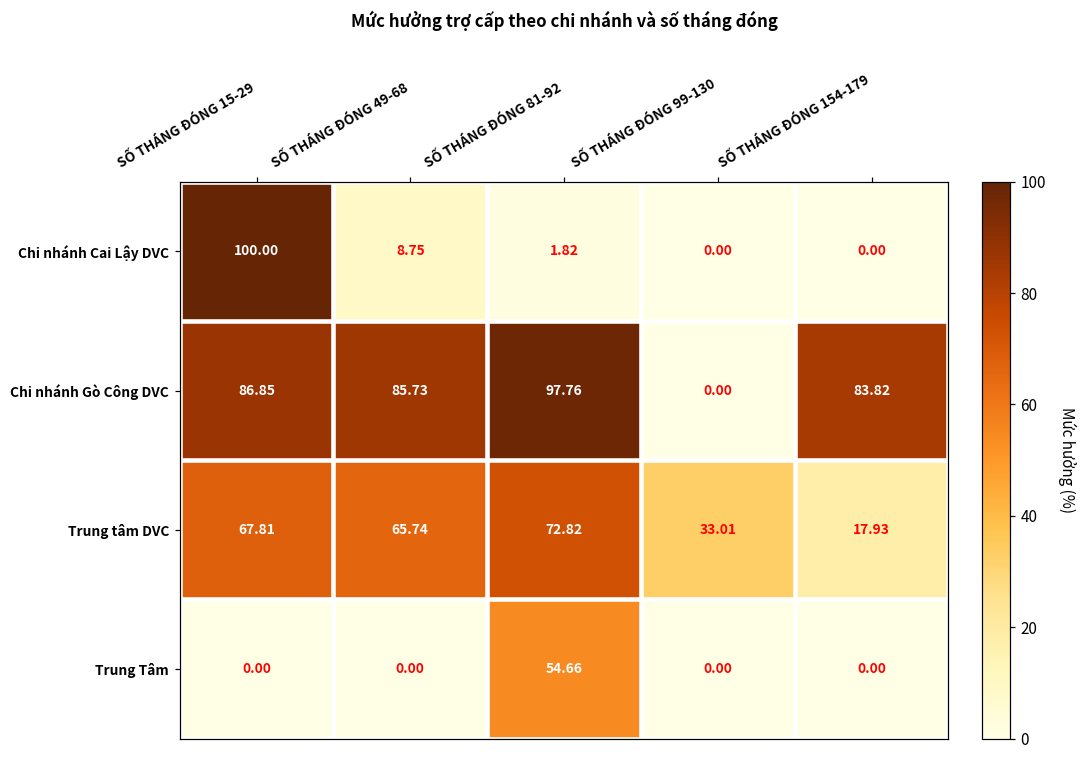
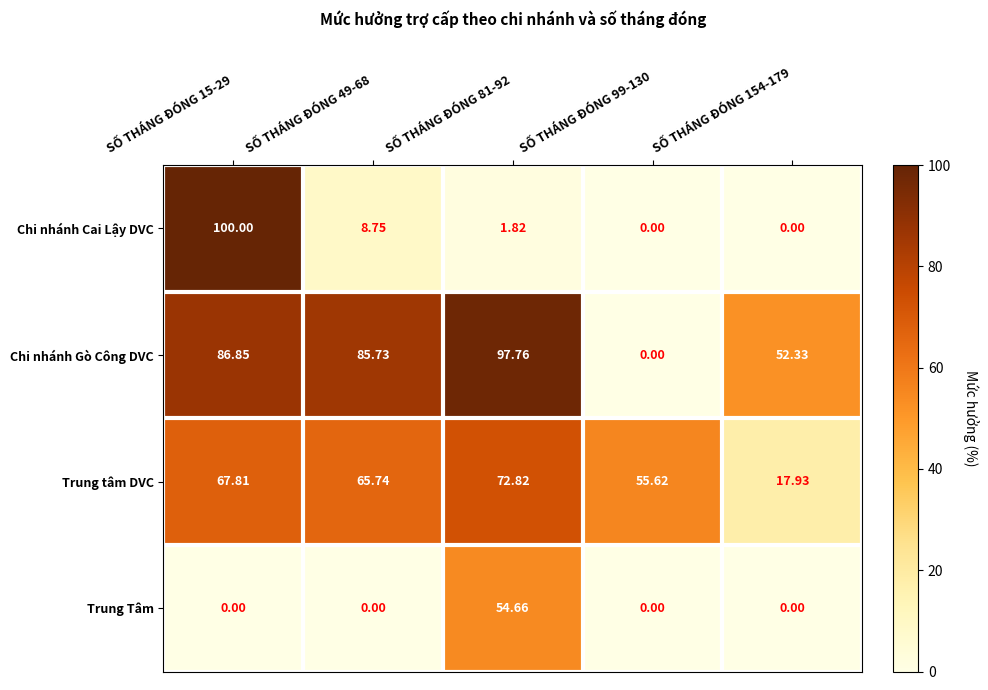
Chi nhánh Gò Công DVC, SỐ THÁNG ĐÓNG 154-179: 83.82 -> 52.33
Trung tâm DVC, SỐ THÁNG ĐÓNG 99-130: 33.01 -> 55.62
